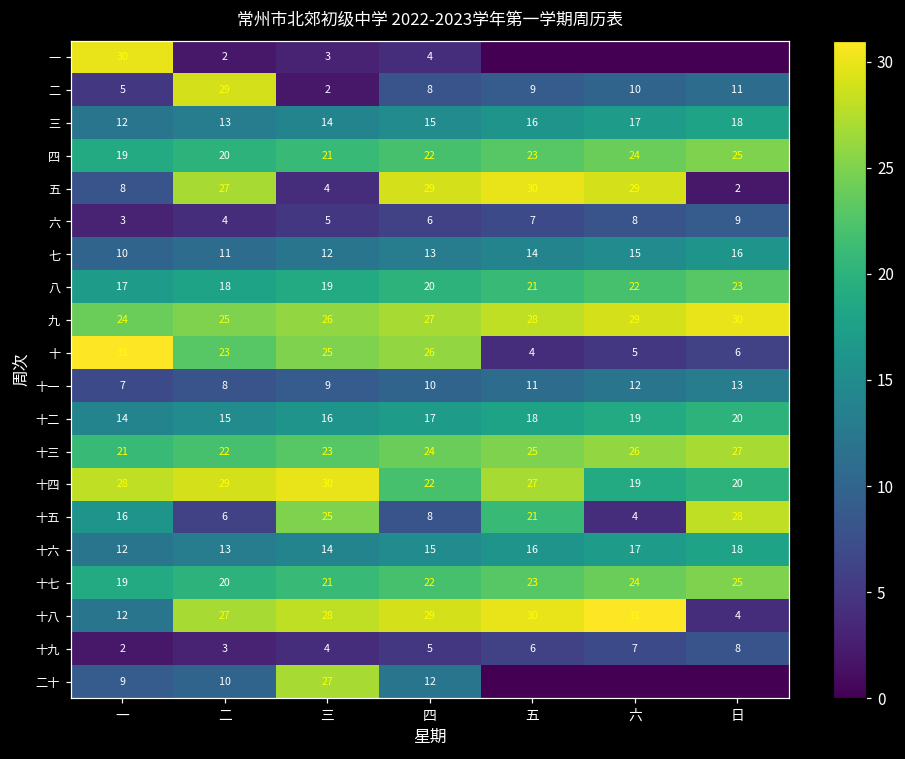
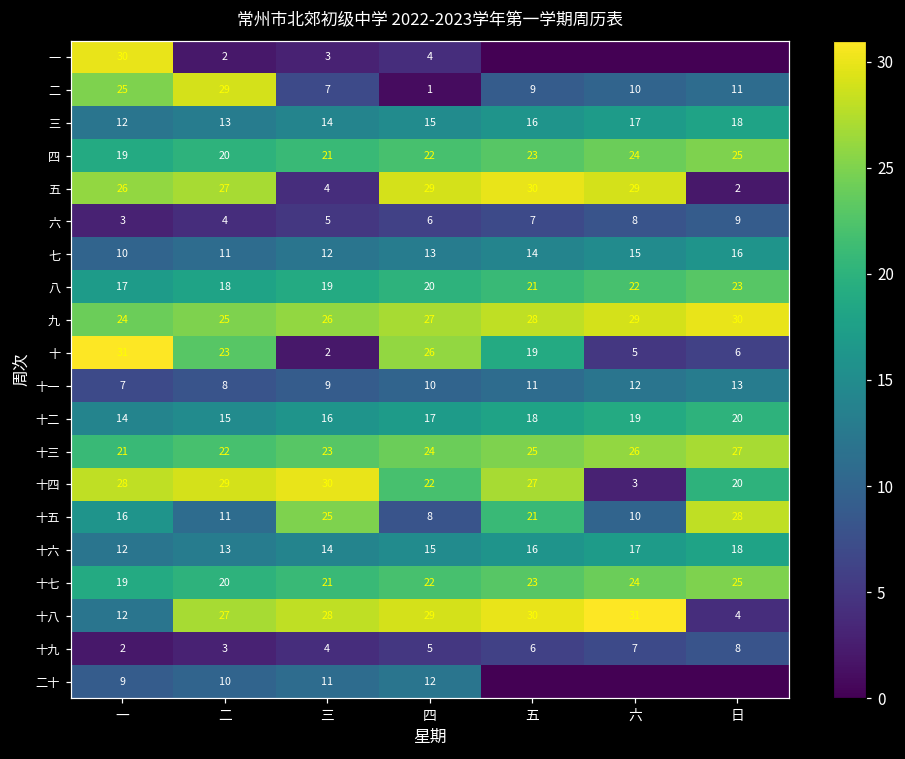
二, 一: 5 -> 25
二, 三: 2 -> 7
二, 四: 8 -> 1
五, 一: 8 -> 26
十, 三: 25 -> 2
十, 五: 4 -> 19
十四, 六: 19 -> 3
十五, 二: 6 -> 11
十五, 六: 4 -> 10
二十, 三: 27 -> 11
